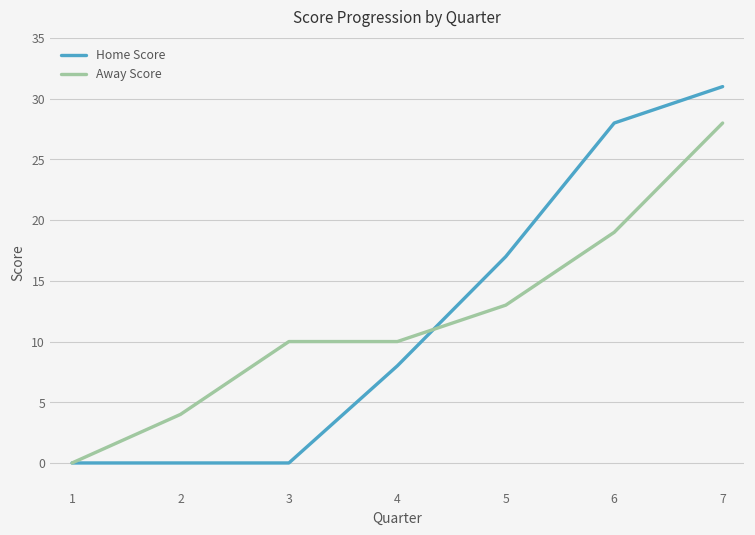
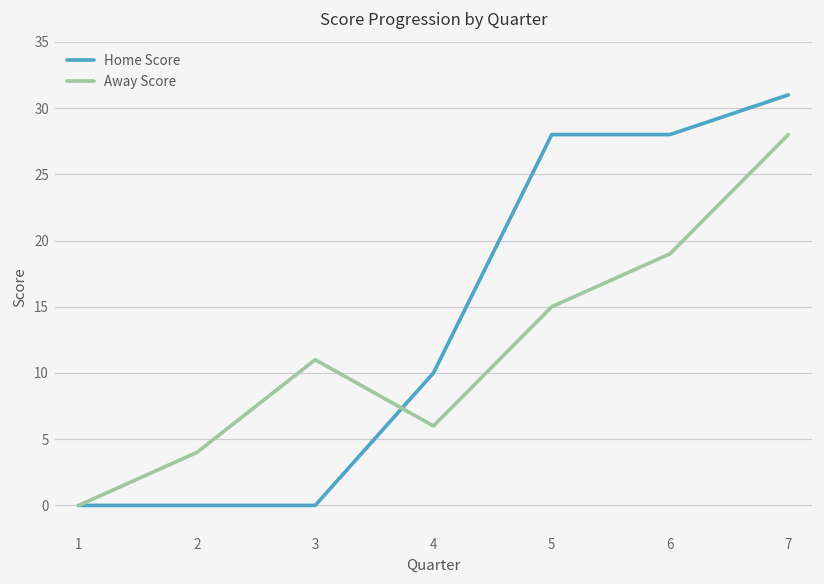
Away Score, 3: 10 -> 11
Home Score, 4: 8 -> 10
Away Score, 4: 10 -> 6
Home Score, 5: 17 -> 28
Away Score, 5: 13 -> 15
